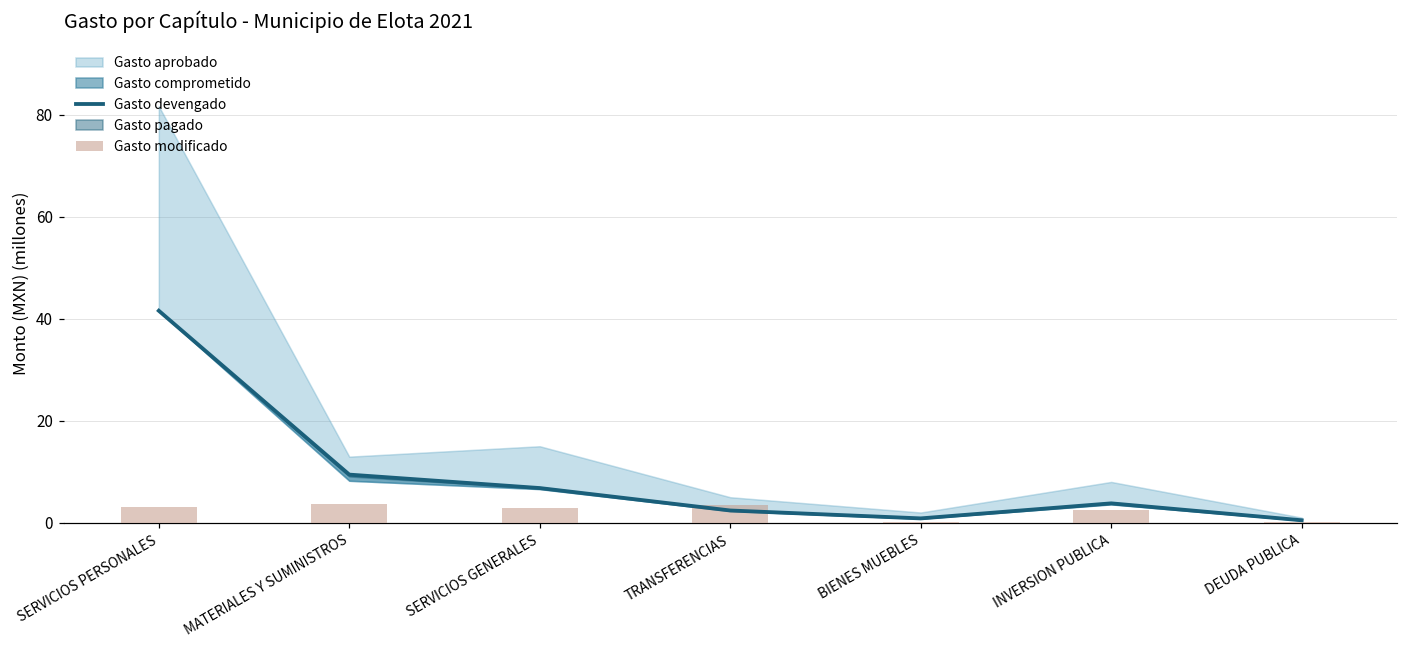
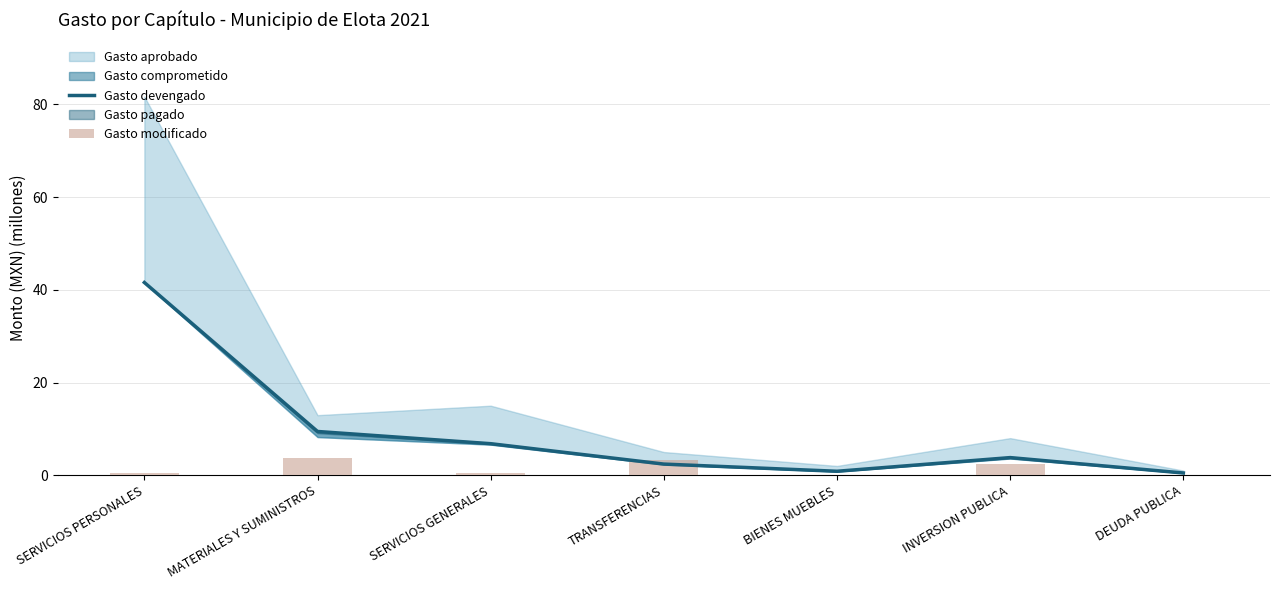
Gasto modificado, SERVICIOS PERSONALES: 3 -> 0
Gasto modificado, SERVICIOS GENERALES: 3 -> 1
